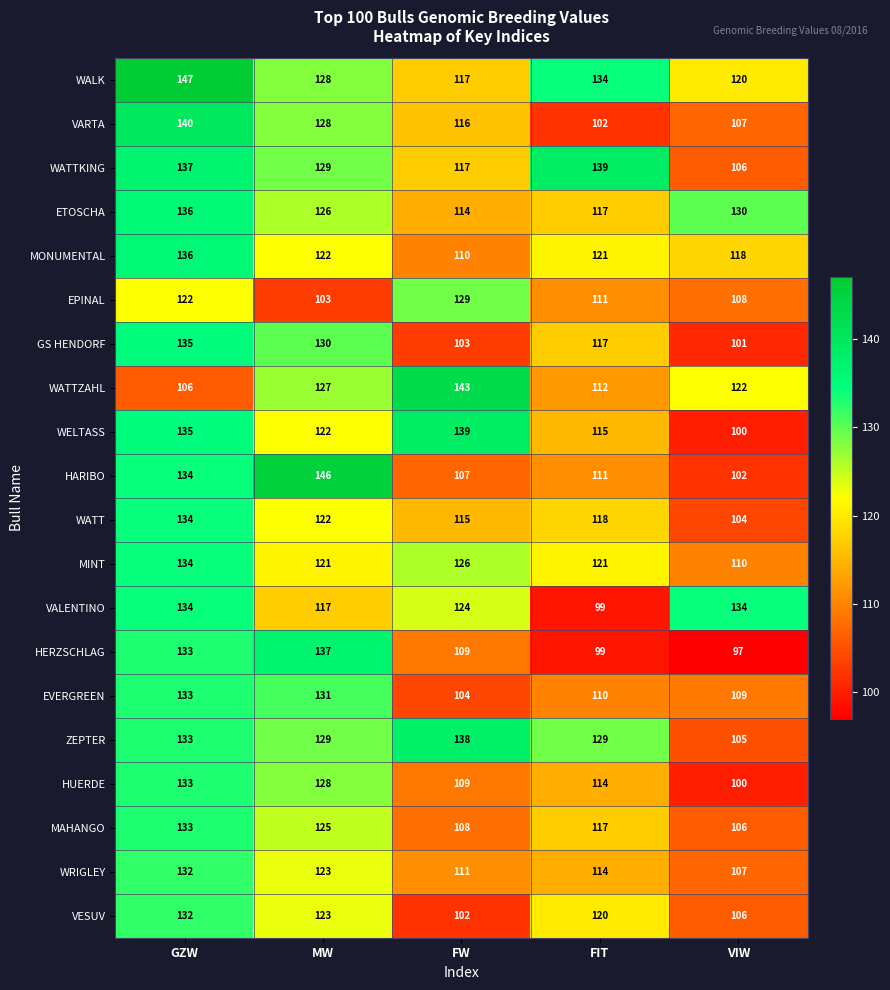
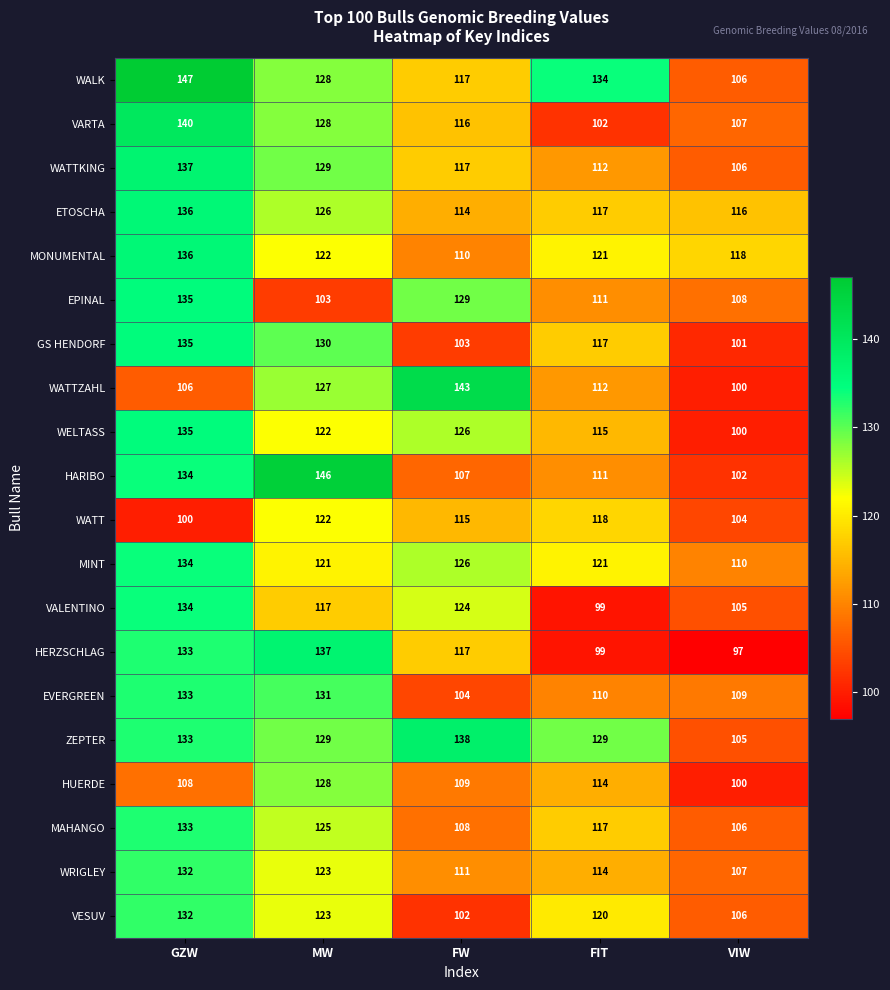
WALK, VIW: 120 -> 106
WATTKING, FIT: 139 -> 112
ETOSCHA, VIW: 130 -> 116
EPINAL, GZW: 122 -> 135
WATTZAHL, VIW: 122 -> 100
WELTASS, FW: 139 -> 126
WATT, GZW: 134 -> 100
VALENTINO, VIW: 134 -> 105
HERZSCHLAG, FW: 109 -> 117
HUERDE, GZW: 133 -> 108
